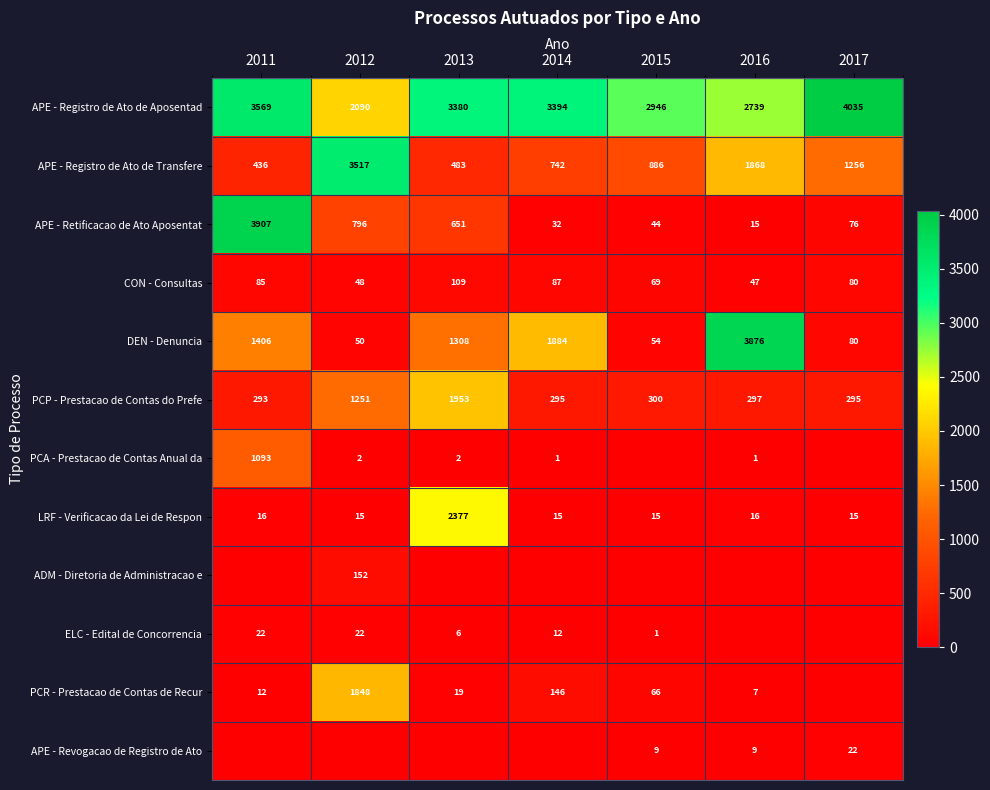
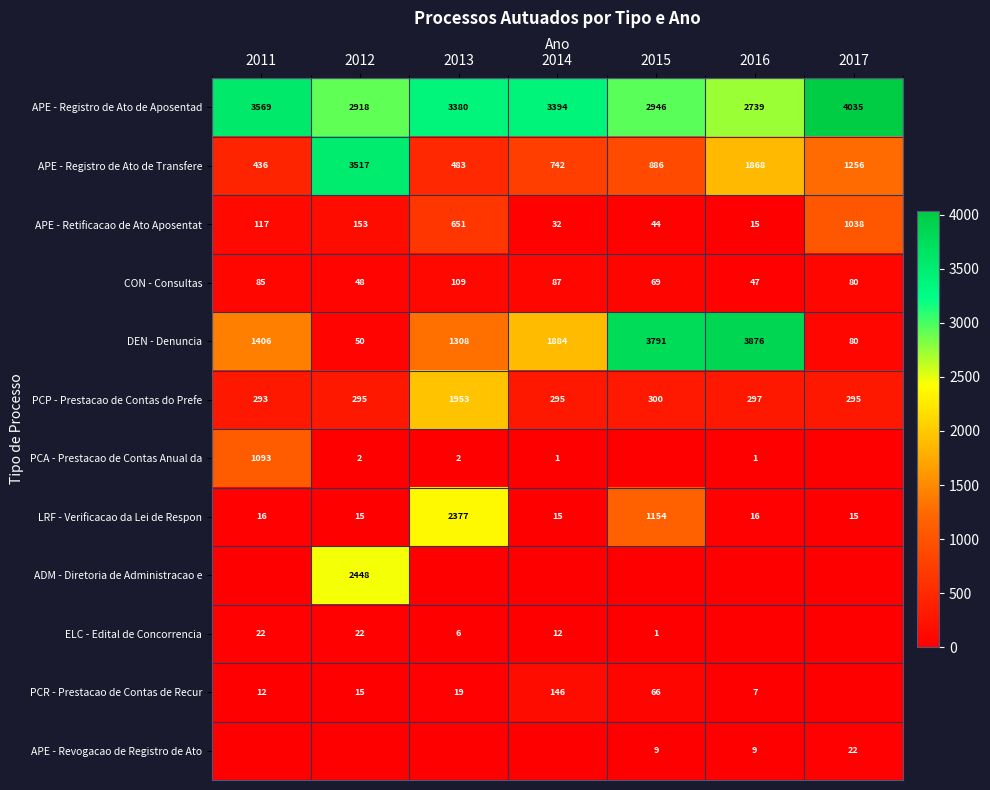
APE - Registro de Ato de Aposentad, 2012: 2090 -> 2918
APE - Retificacao de Ato Aposentat, 2011: 3907 -> 117
APE - Retificacao de Ato Aposentat, 2012: 796 -> 153
APE - Retificacao de Ato Aposentat, 2017: 76 -> 1038
DEN - Denuncia, 2015: 54 -> 3791
PCP - Prestacao de Contas do Prefe, 2012: 1251 -> 295
LRF - Verificacao da Lei de Respon, 2015: 15 -> 1154
ADM - Diretoria de Administracao e, 2012: 152 -> 2448
PCR - Prestacao de Contas de Recur, 2012: 1848 -> 15
